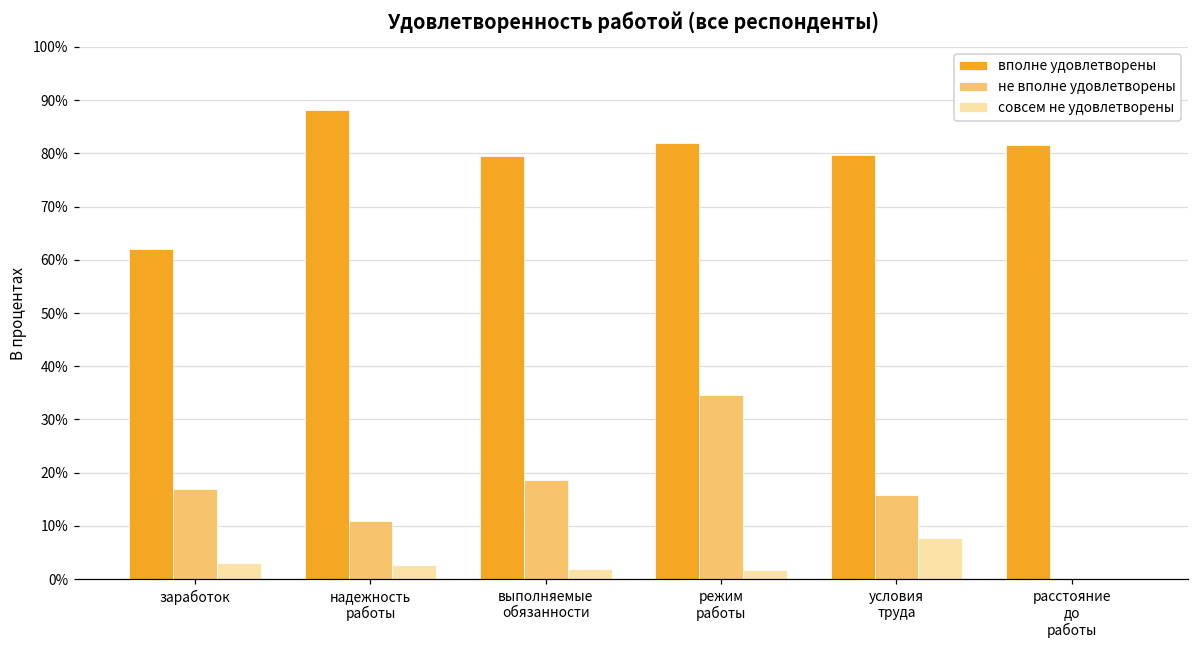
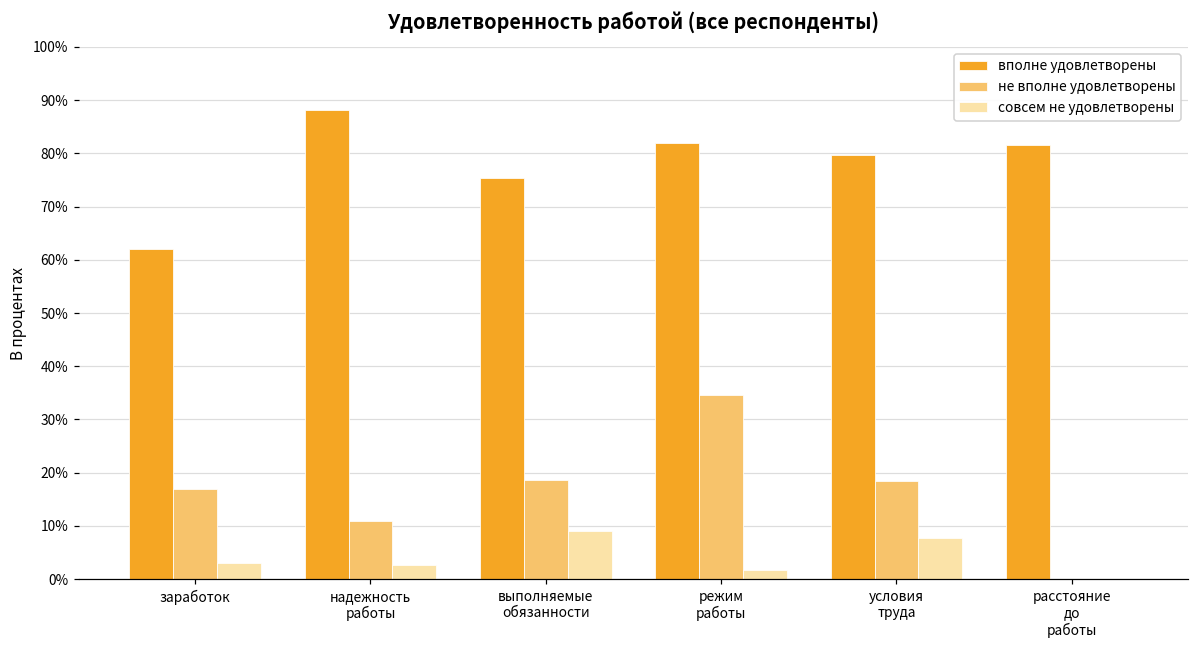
вполне удовлетворены, выполняемые обязанности: 80% -> 75%
совсем не удовлетворены, выполняемые обязанности: 2% -> 9%
не вполне удовлетворены, условия труда: 16% -> 18%
